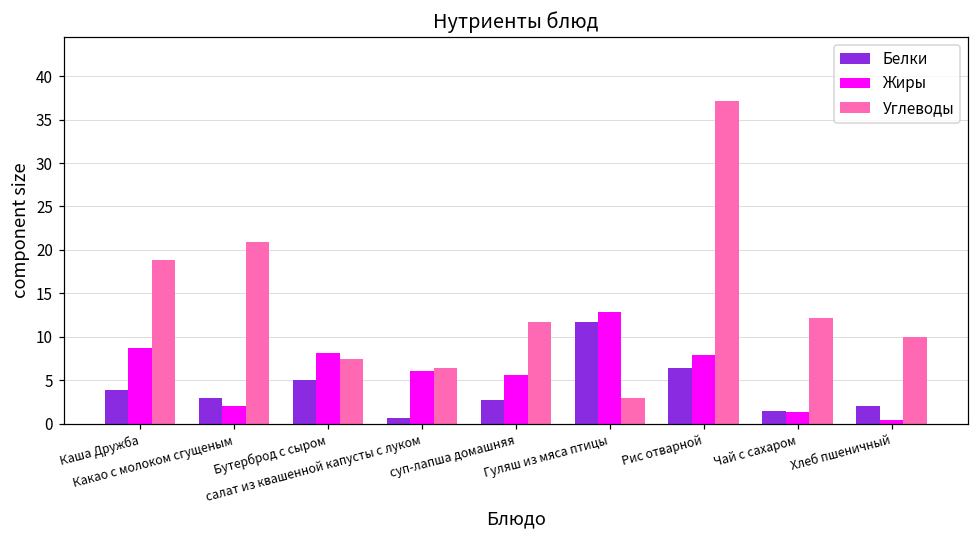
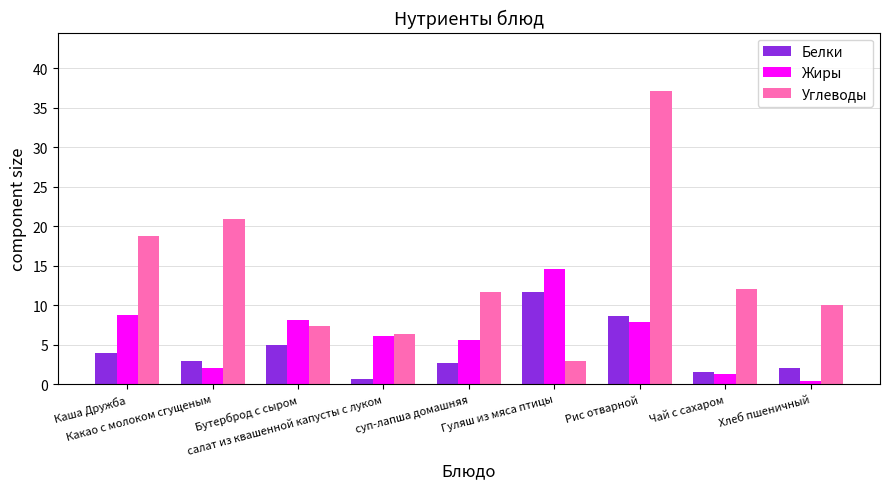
Жиры, Гуляш из мяса птицы: 13 -> 15
Белки, Рис отварной: 6 -> 9
